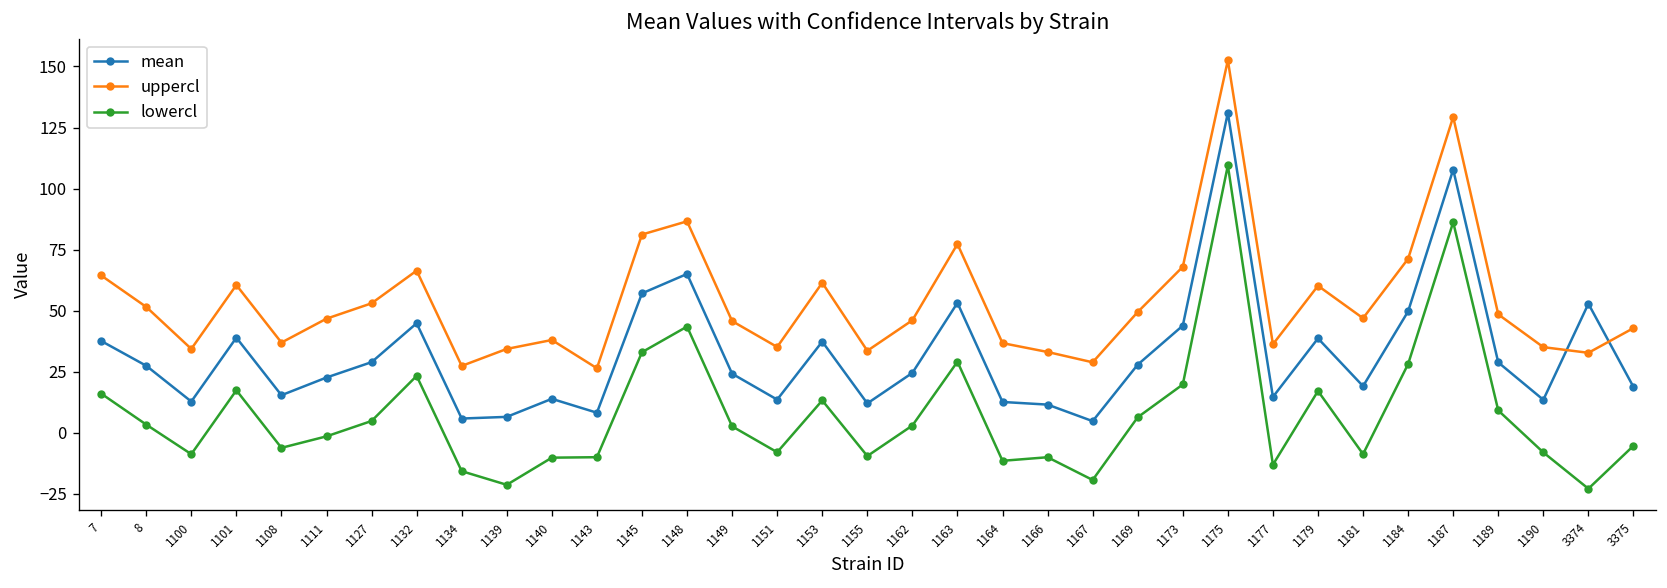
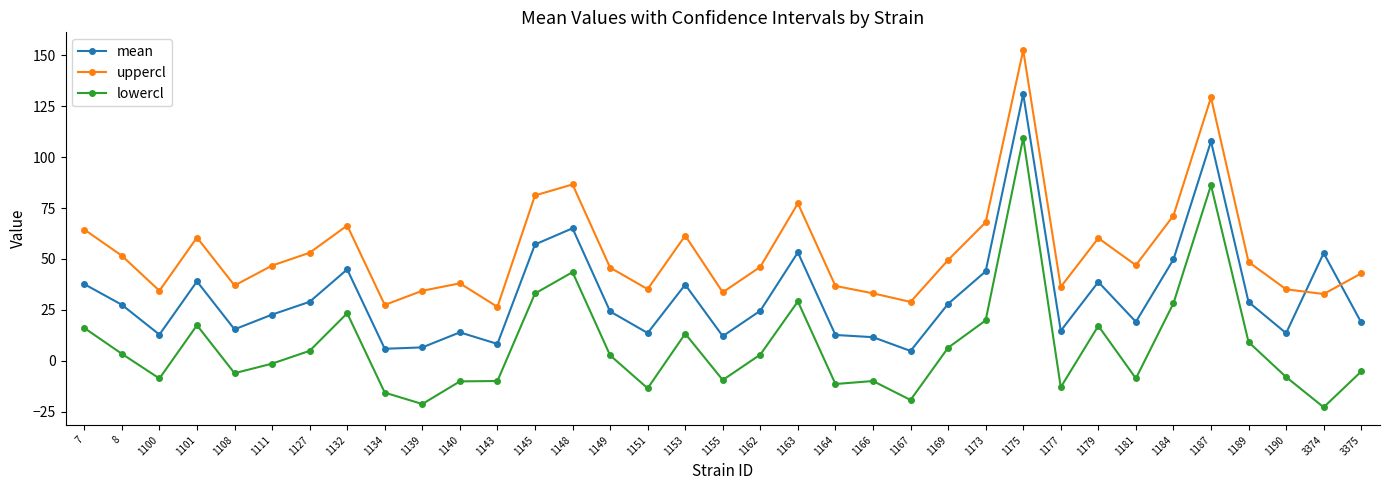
lowercl, 1151: -8 -> -14
